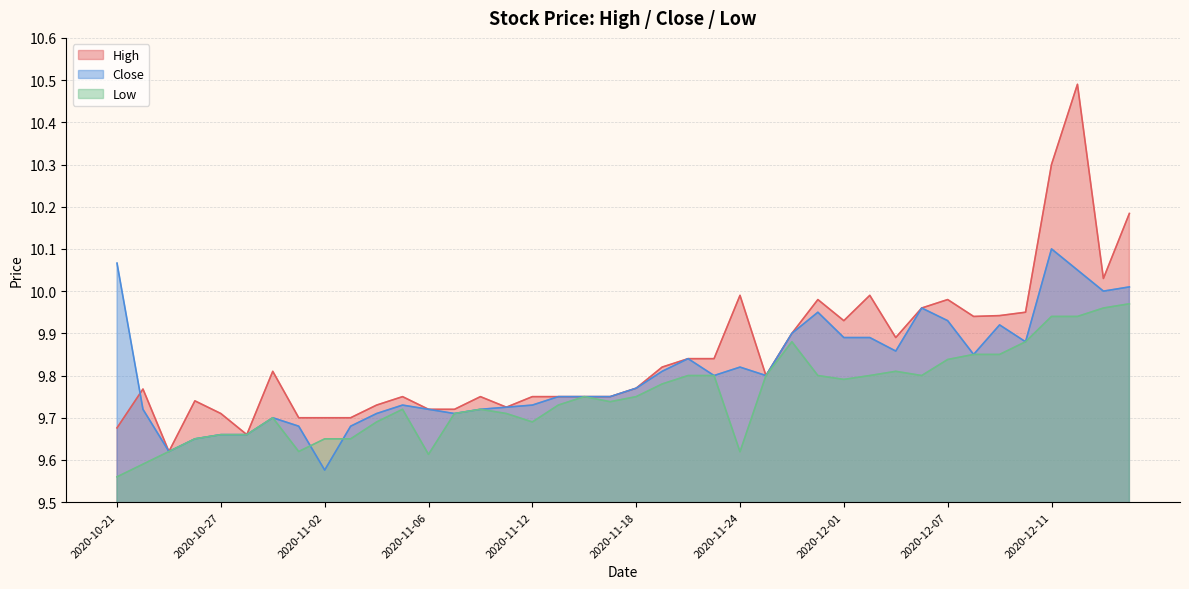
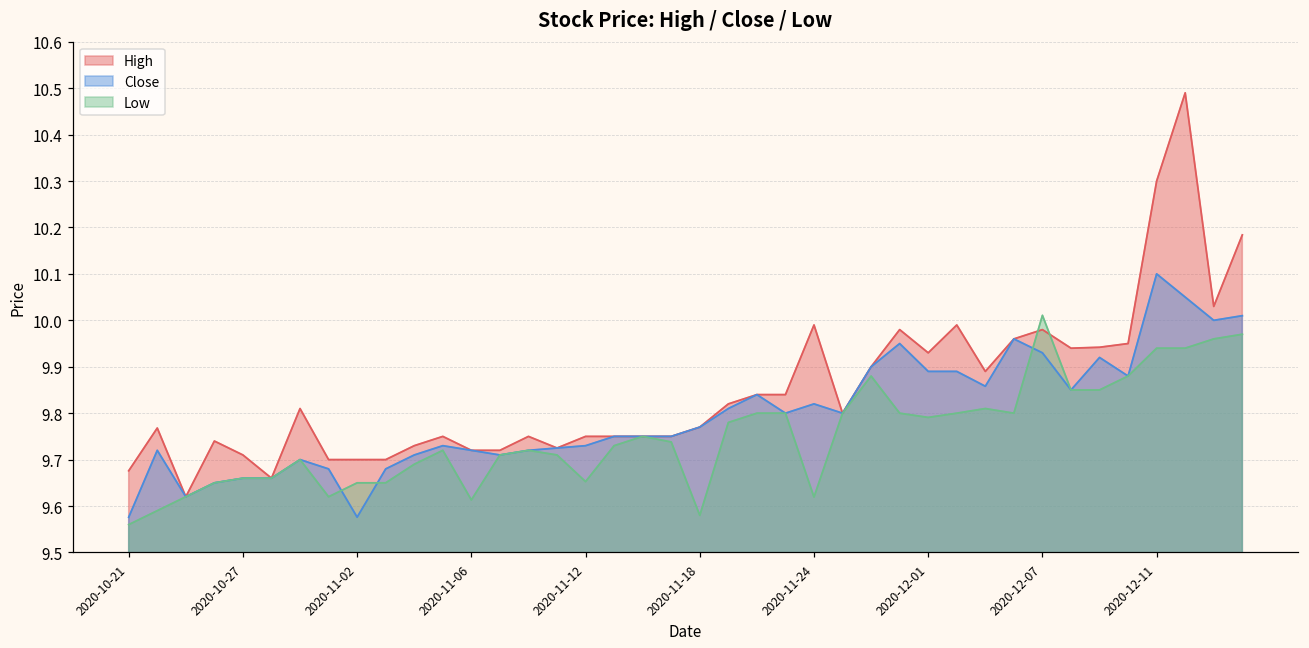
Close, 2020-10-21: 10.07 -> 9.58
Low, 2020-11-12: 9.69 -> 9.65
Low, 2020-11-18: 9.75 -> 9.58
Low, 2020-12-07: 9.84 -> 10.01
